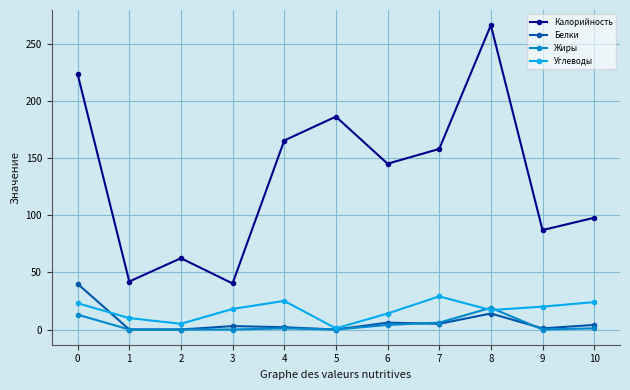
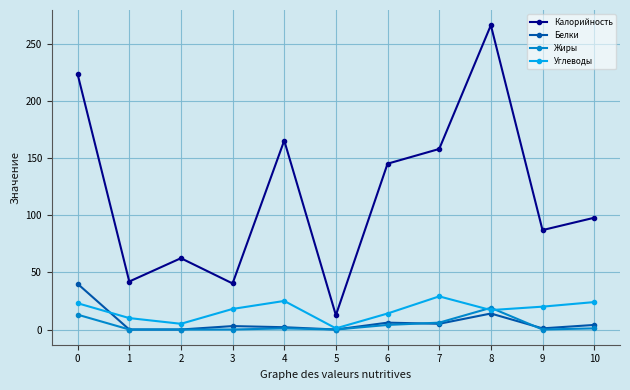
Калорийность, 5: 186 -> 13
